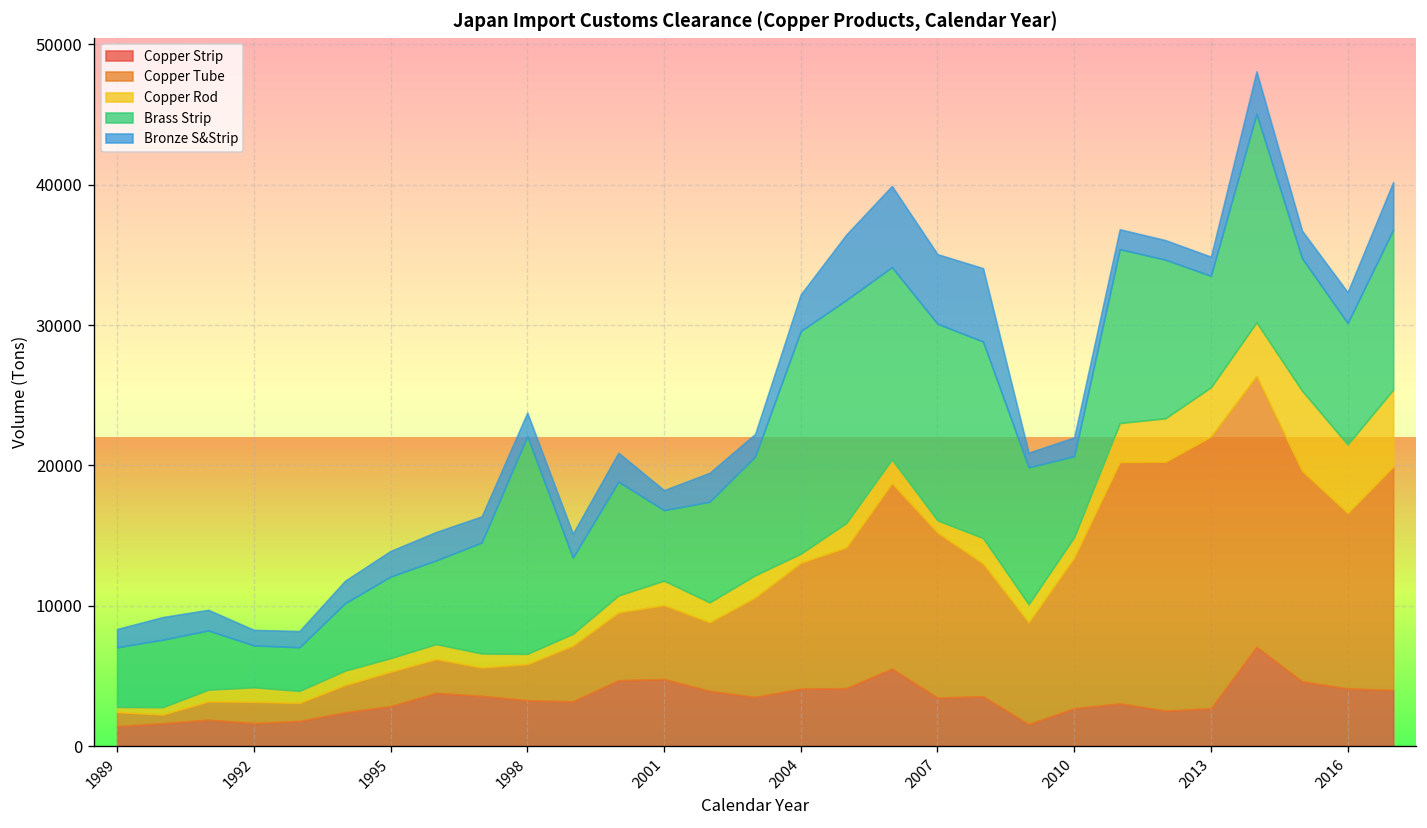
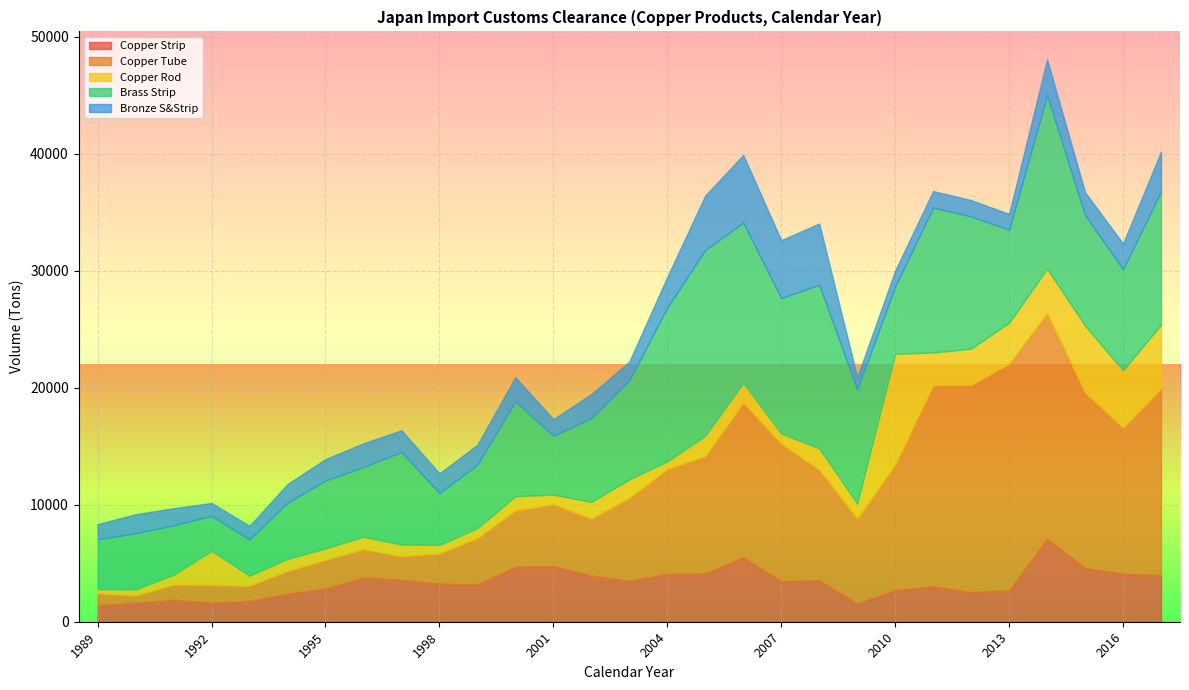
Copper Rod, 1992: 1000 -> 2900
Brass Strip, 1998: 15500 -> 4400
Copper Rod, 2001: 1800 -> 800
Brass Strip, 2004: 15900 -> 13200
Brass Strip, 2007: 14000 -> 11600
Copper Rod, 2010: 1500 -> 9500
